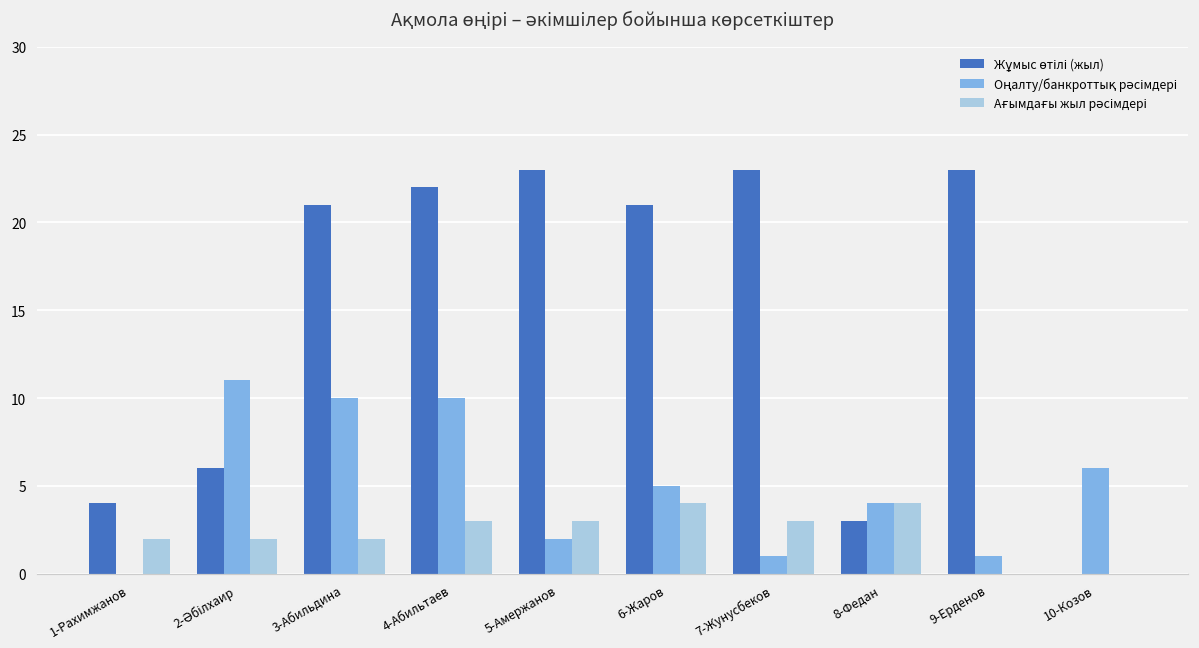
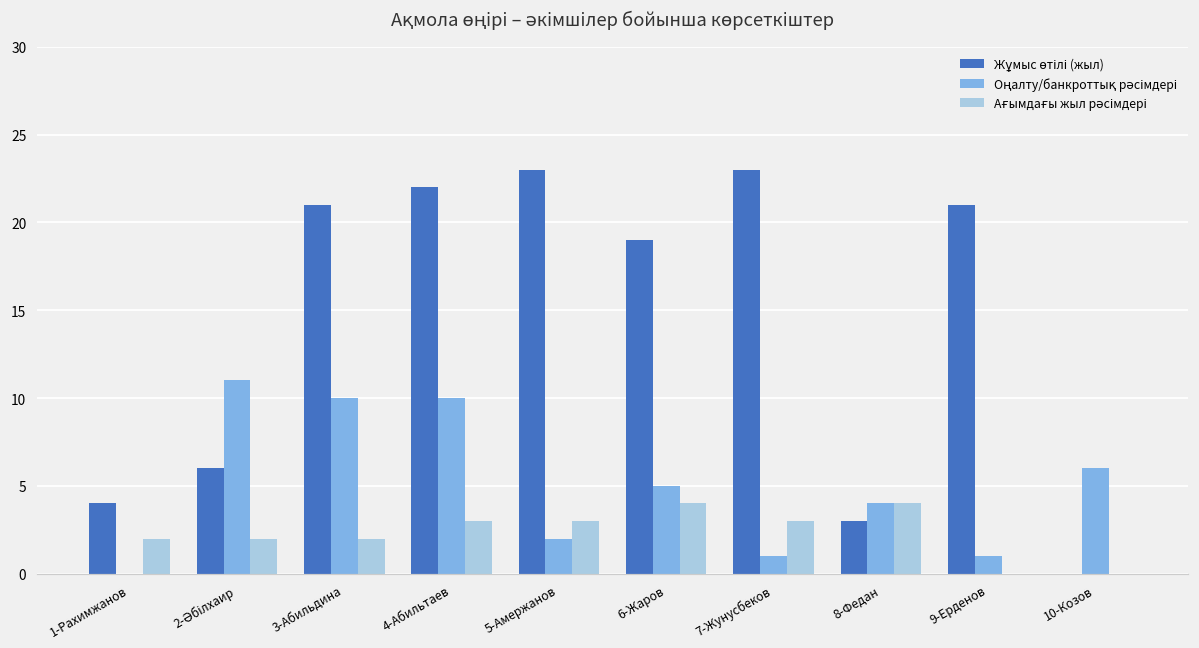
Жұмыс өтілі (жыл), 6-Жаров: 21 -> 19
Жұмыс өтілі (жыл), 9-Ерденов: 23 -> 21
